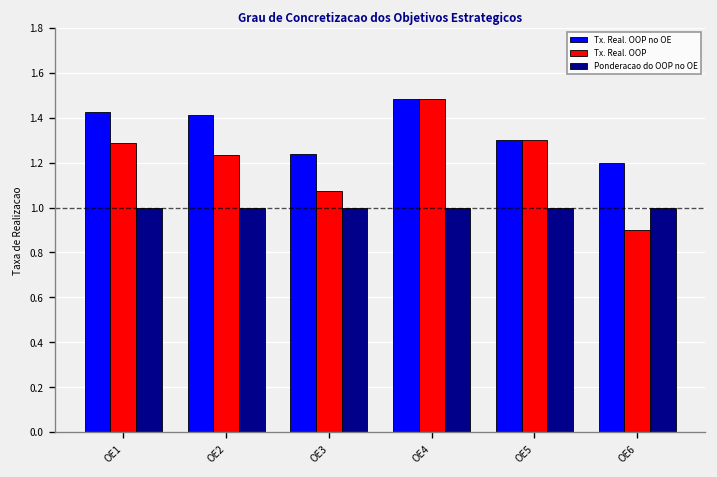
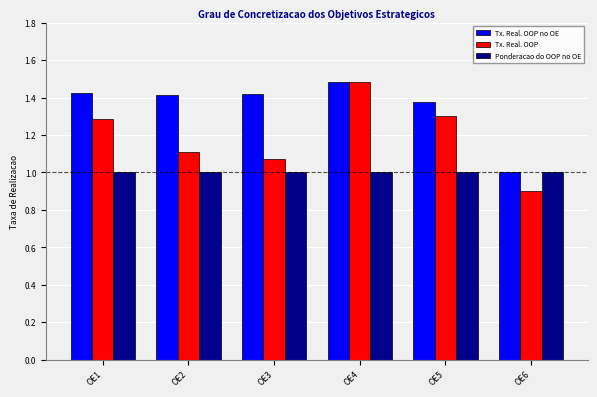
Tx. Real. OOP, OE2: 1.23 -> 1.11
Tx. Real. OOP no OE, OE3: 1.24 -> 1.42
Tx. Real. OOP no OE, OE5: 1.30 -> 1.38
Tx. Real. OOP no OE, OE6: 1.2 -> 1.0
